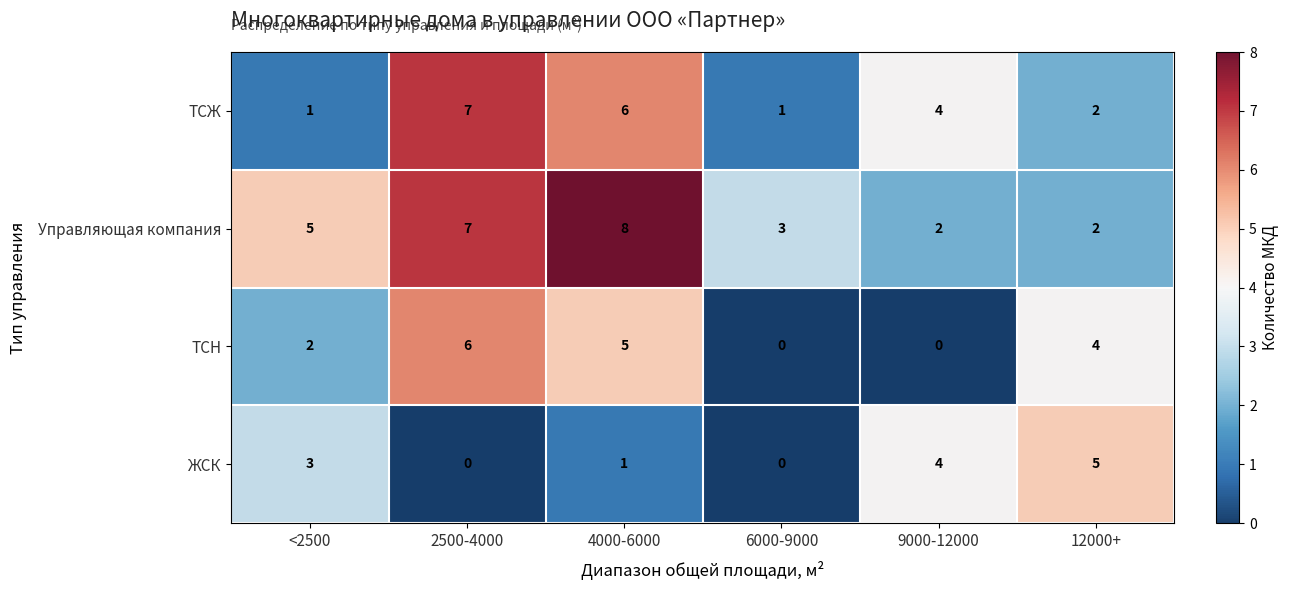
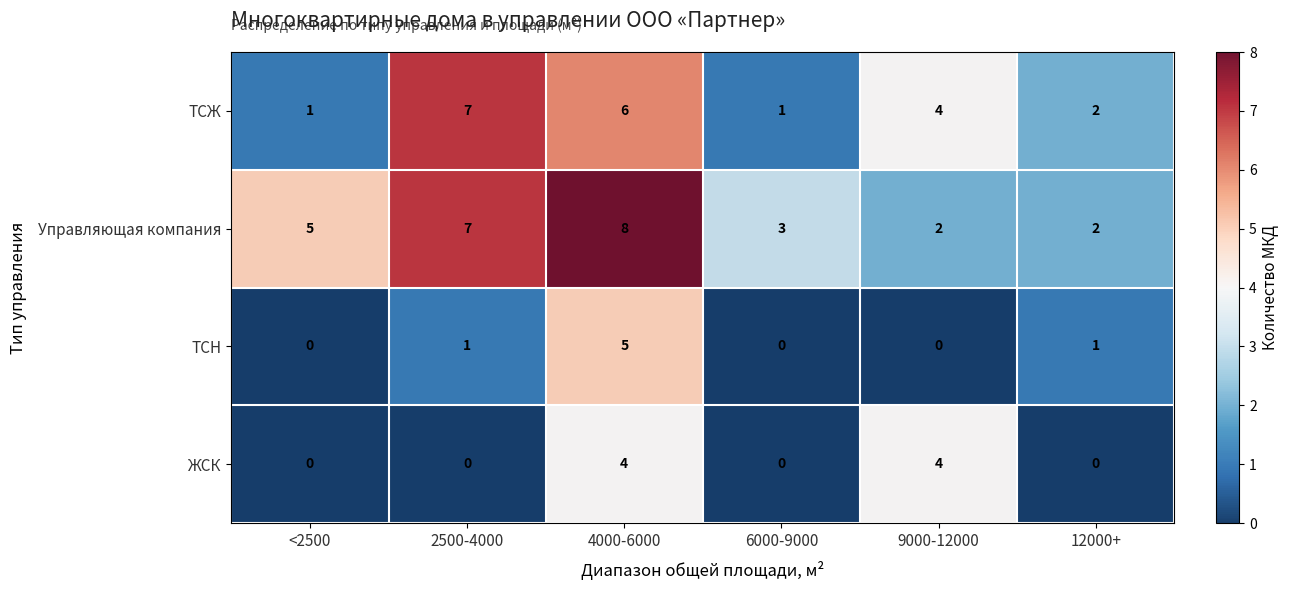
ТСН, <2500: 2 -> 0
ТСН, 2500-4000: 6 -> 1
ТСН, 12000+: 4 -> 1
ЖСК, <2500: 3 -> 0
ЖСК, 4000-6000: 1 -> 4
ЖСК, 12000+: 5 -> 0
